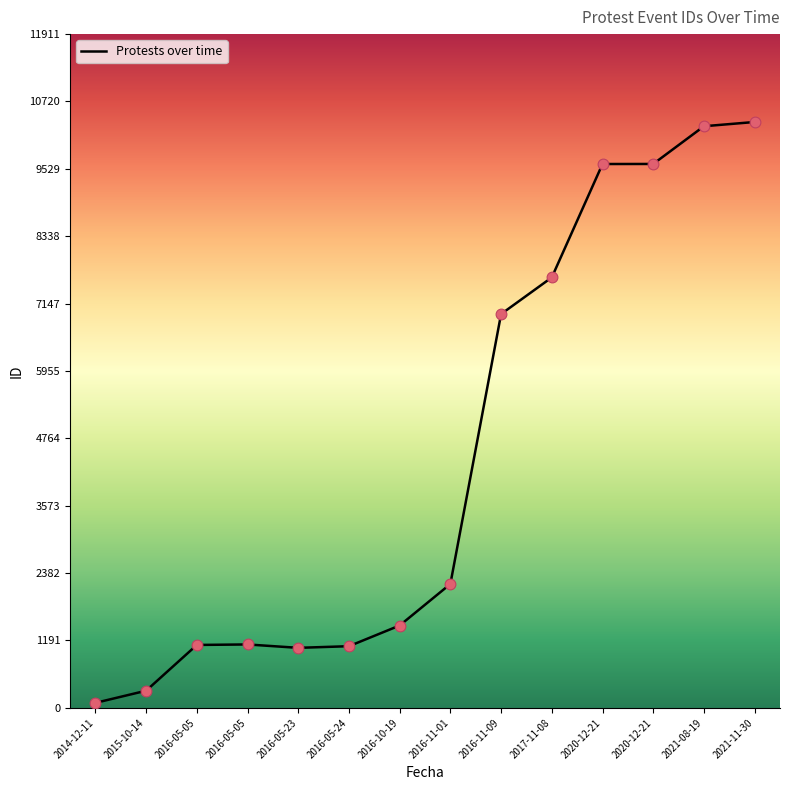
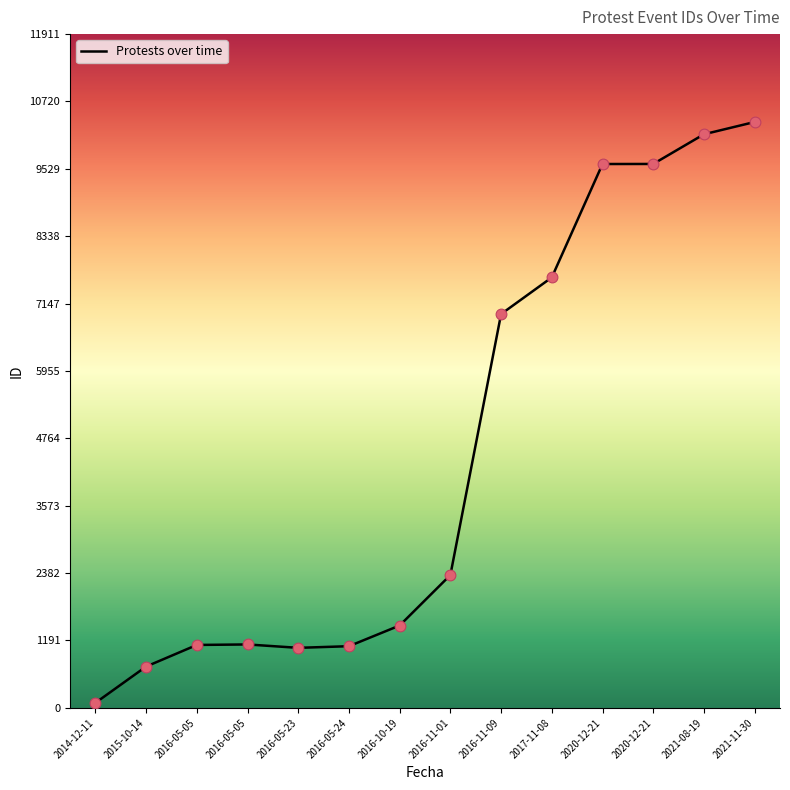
2015-10-14: 300 -> 700
2016-11-01: 2200 -> 2300
2021-08-19: 10300 -> 10100
